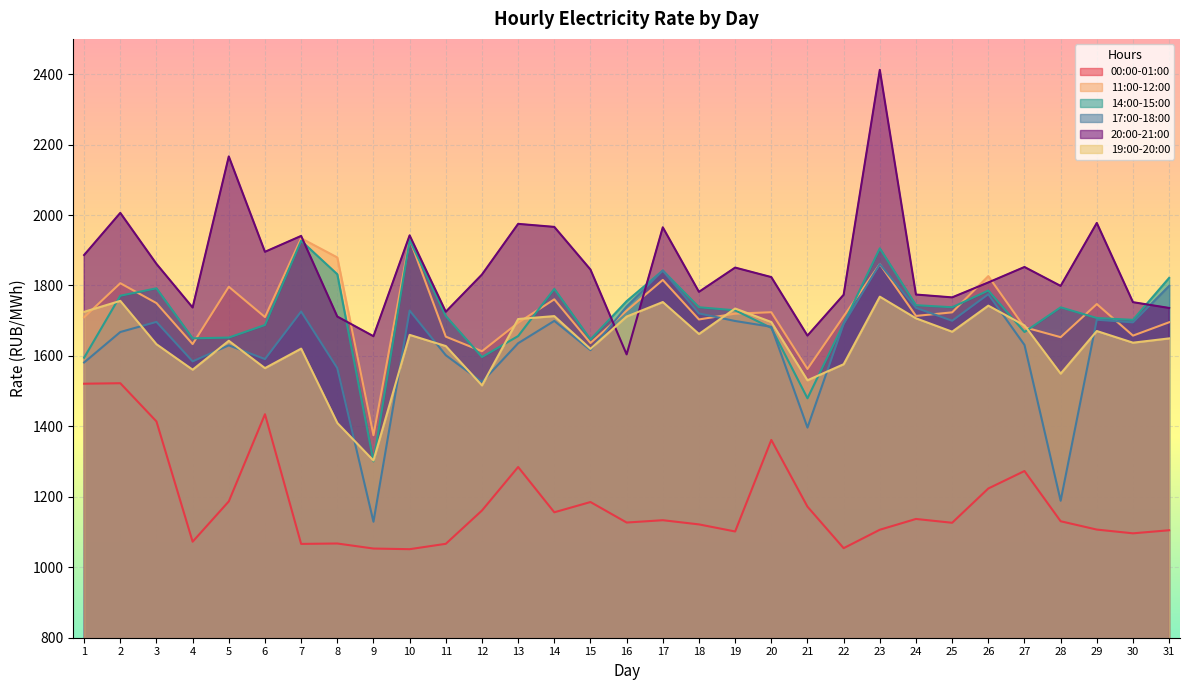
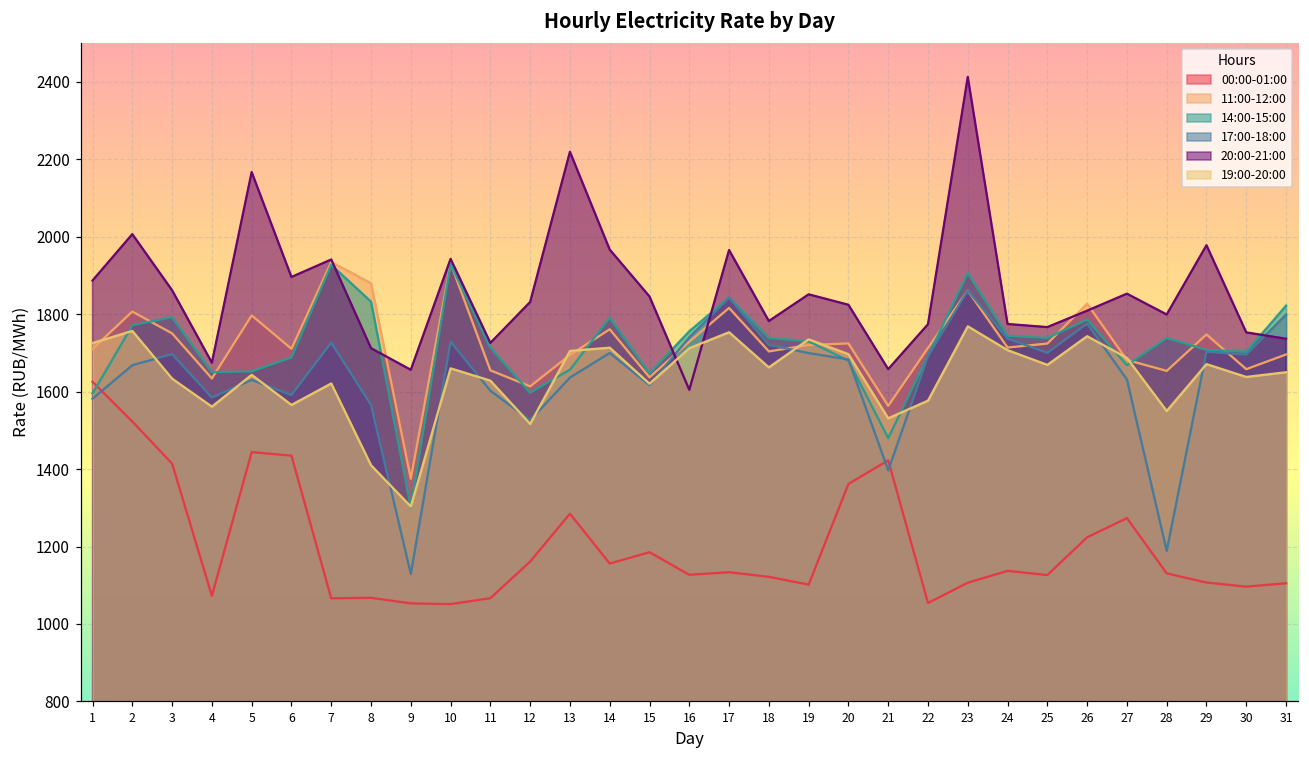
00:00-01:00, 1: 1520 -> 1630
20:00-21:00, 4: 1740 -> 1670
00:00-01:00, 5: 1190 -> 1440
20:00-21:00, 13: 1970 -> 2220
00:00-01:00, 21: 1170 -> 1420
